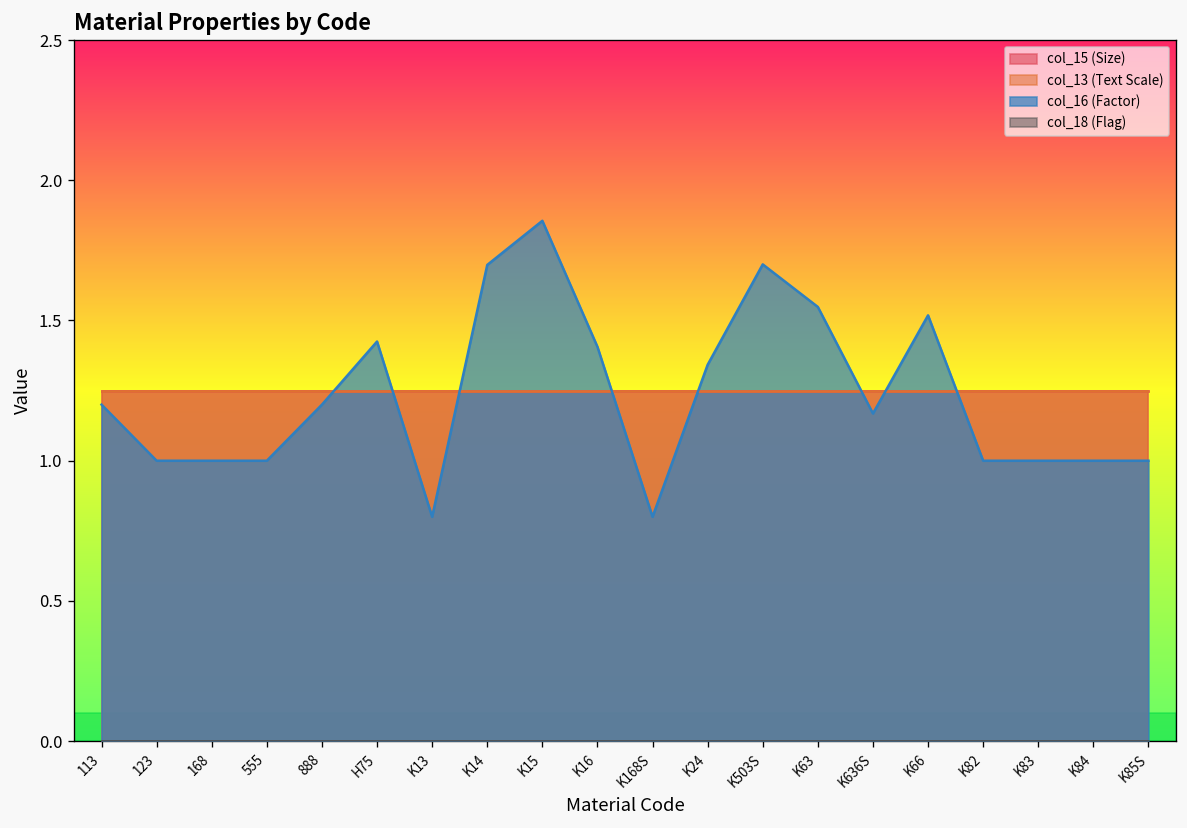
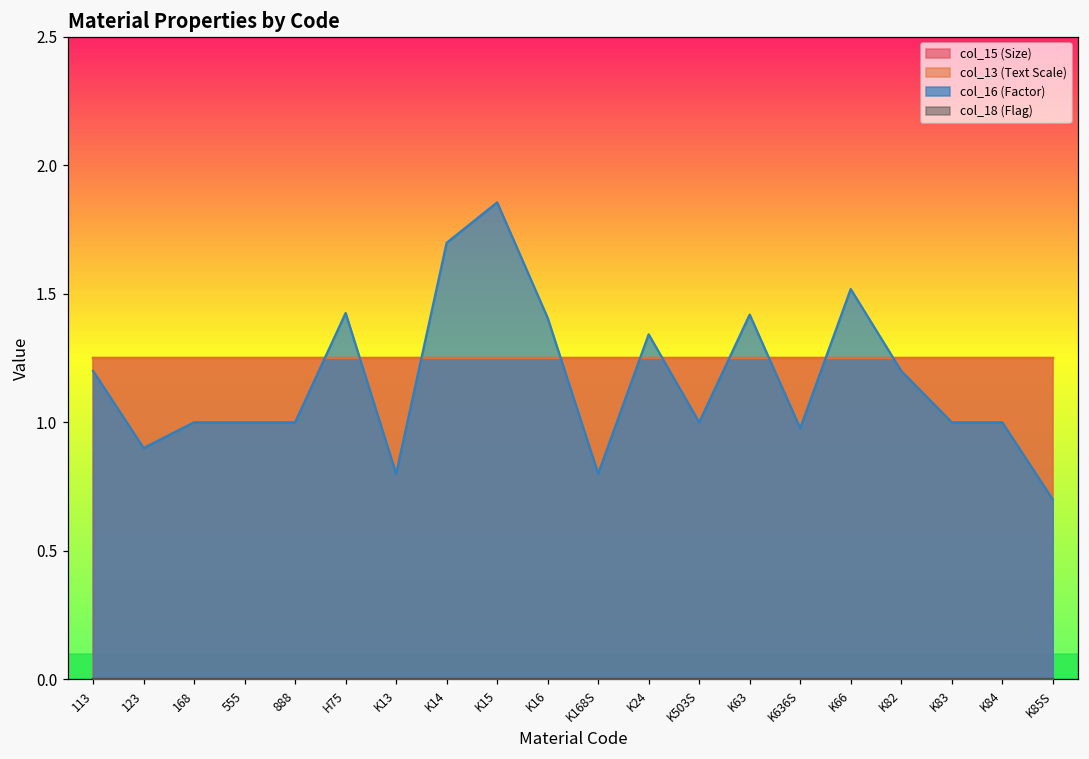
col_16 (Factor), 123: 1.0 -> 0.9
col_16 (Factor), 888: 1.2 -> 1.0
col_16 (Factor), K503S: 1.7 -> 1.0
col_16 (Factor), K63: 1.55 -> 1.42
col_16 (Factor), K636S: 1.17 -> 0.98
col_16 (Factor), K82: 1.0 -> 1.2
col_16 (Factor), K85S: 1.0 -> 0.7
